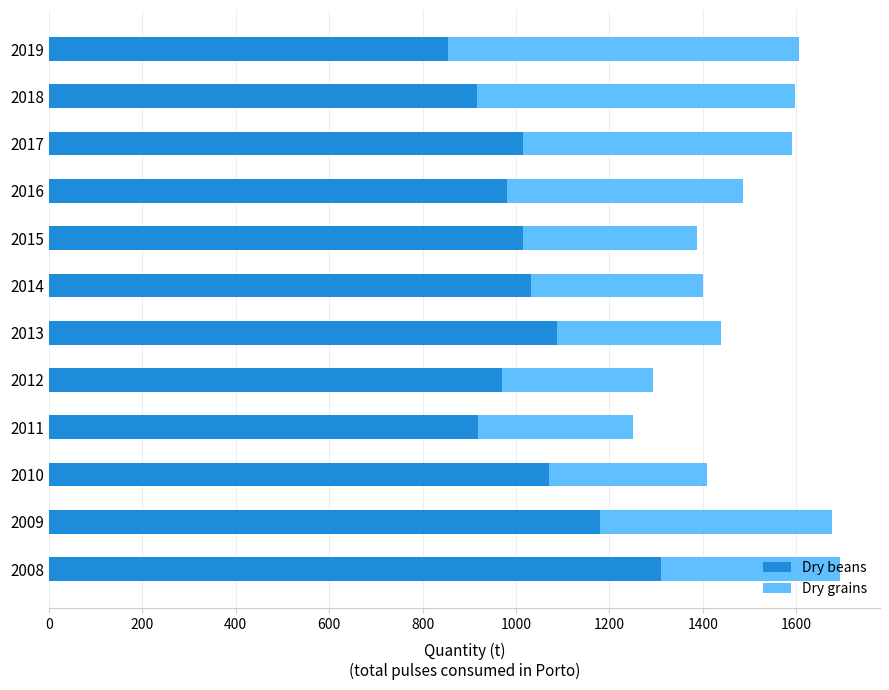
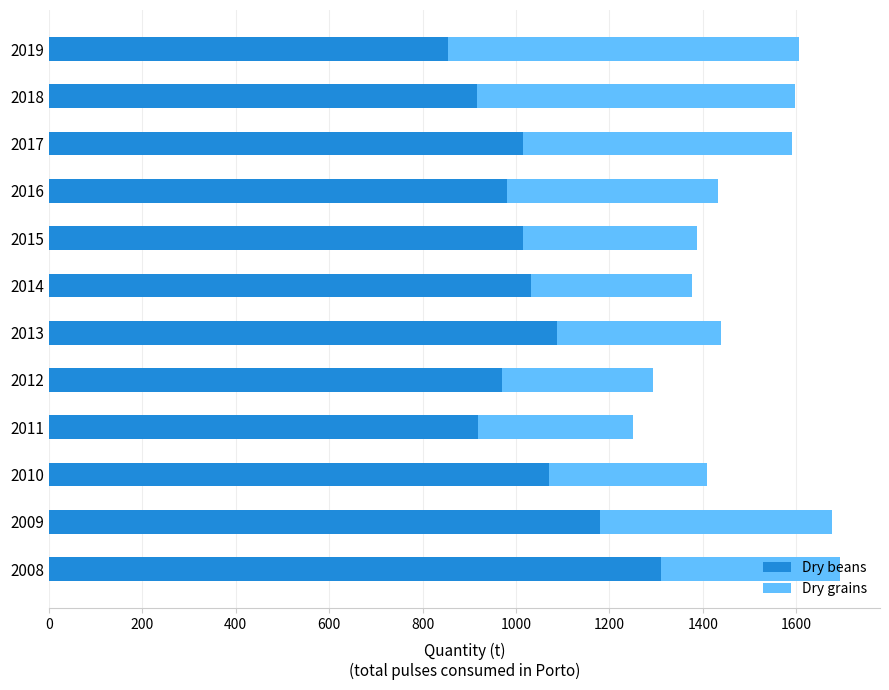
Dry grains, 2016: 510 -> 450
Dry grains, 2014: 370 -> 340
